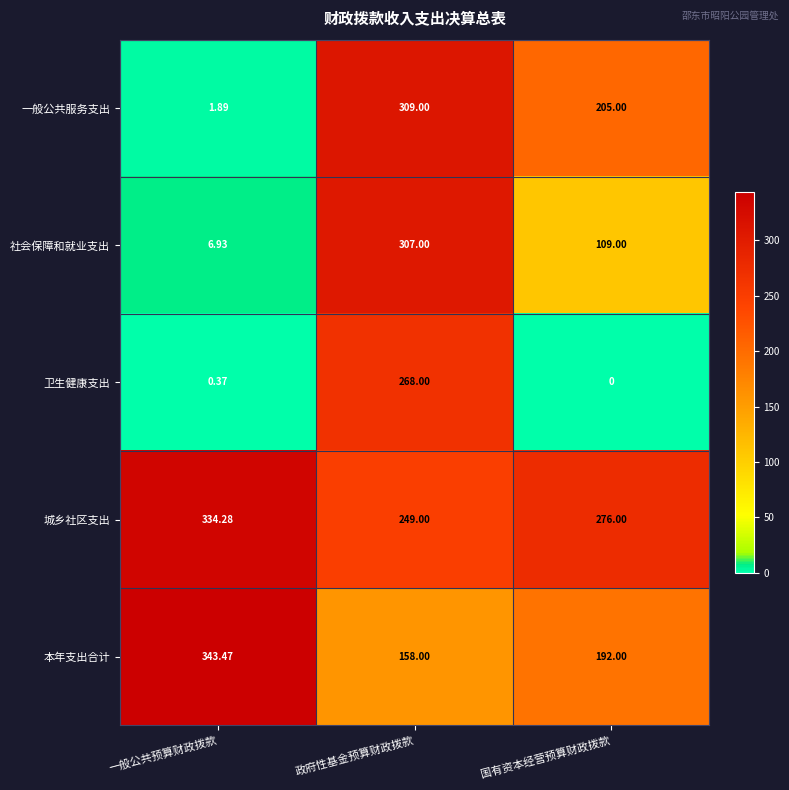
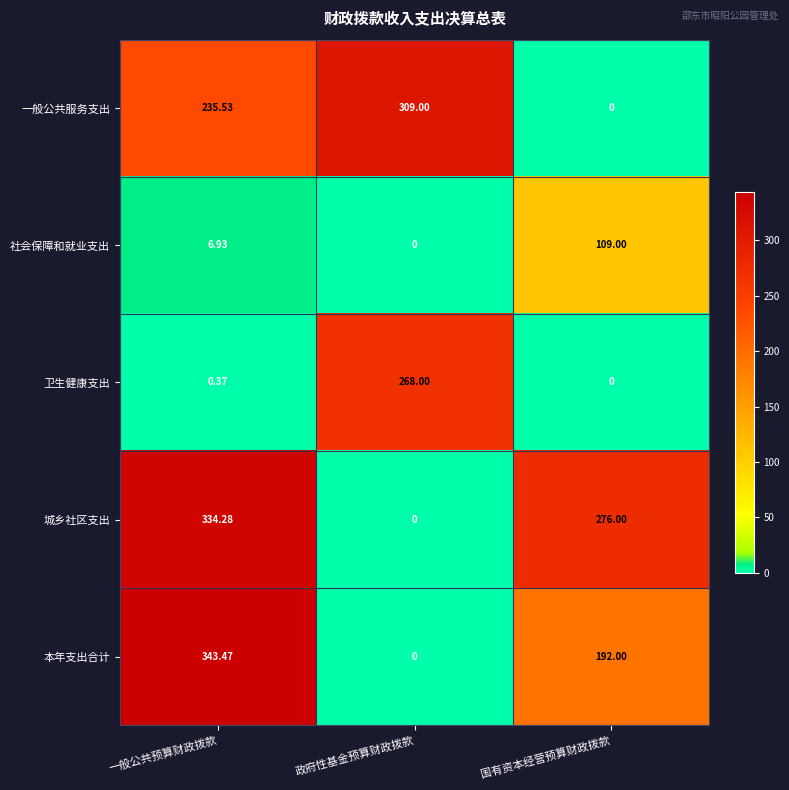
一般公共服务支出, 一般公共预算财政拨款: 1.89 -> 235.53
一般公共服务支出, 国有资本经营预算财政拨款: 205.00 -> 0
社会保障和就业支出, 政府性基金预算财政拨款: 307.00 -> 0
城乡社区支出, 政府性基金预算财政拨款: 249.00 -> 0
本年支出合计, 政府性基金预算财政拨款: 158.00 -> 0
